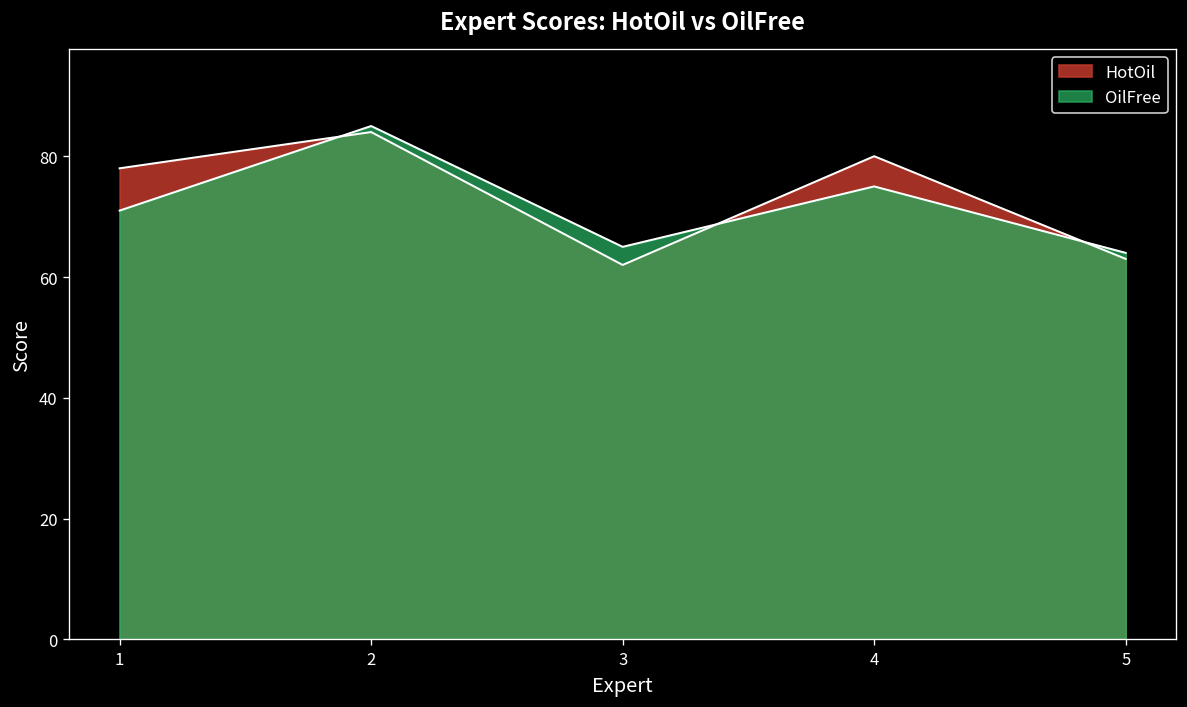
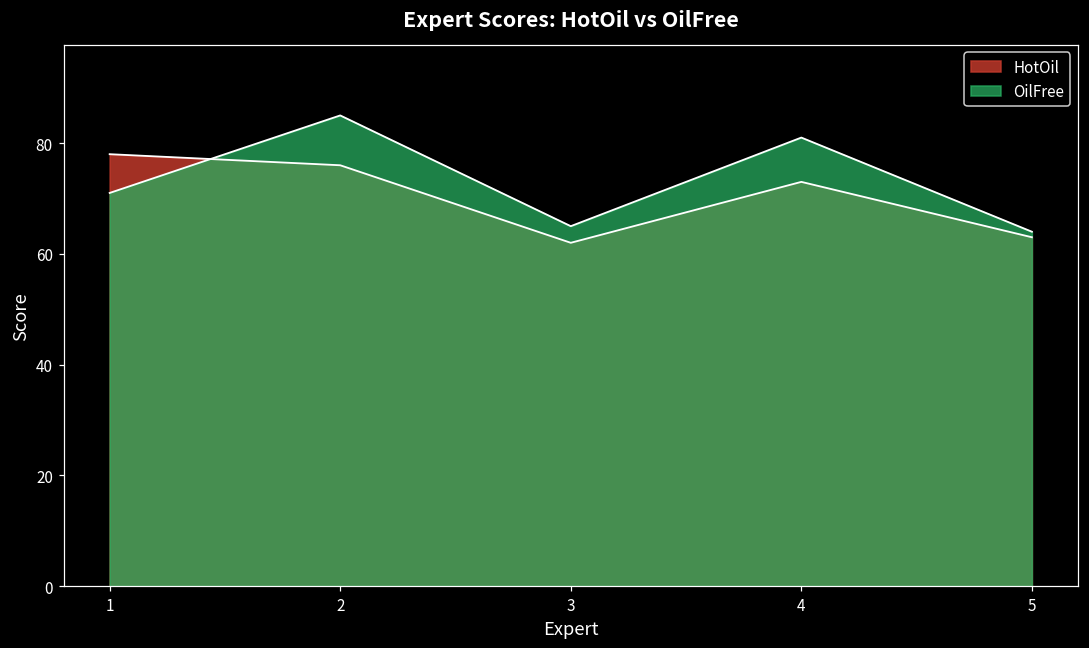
HotOil, 2: 84 -> 76
HotOil, 4: 80 -> 73
OilFree, 4: 75 -> 81
